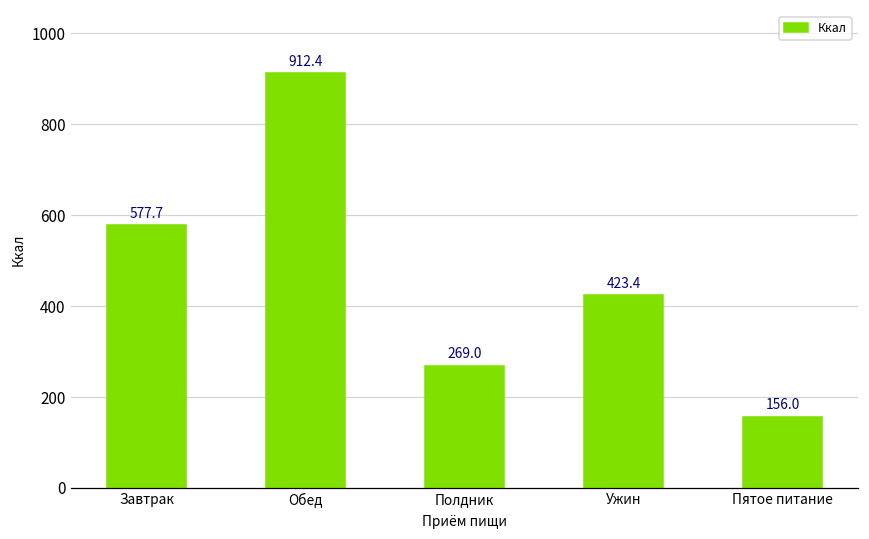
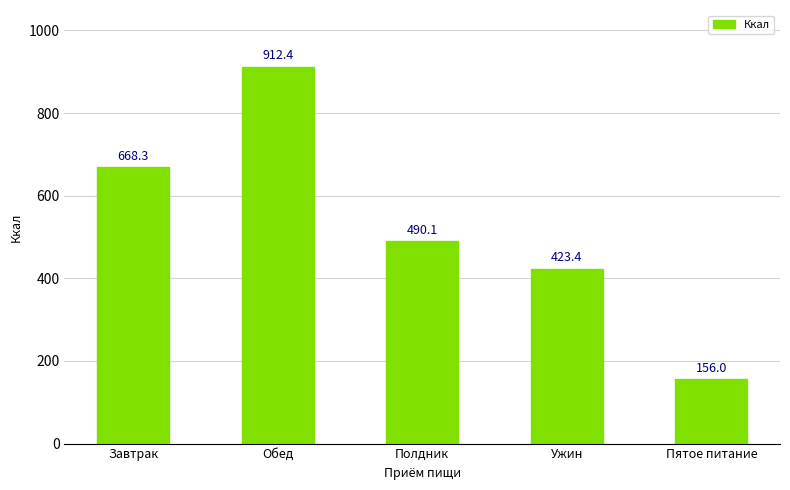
Завтрак: 577.7 -> 668.3
Полдник: 269.0 -> 490.1
